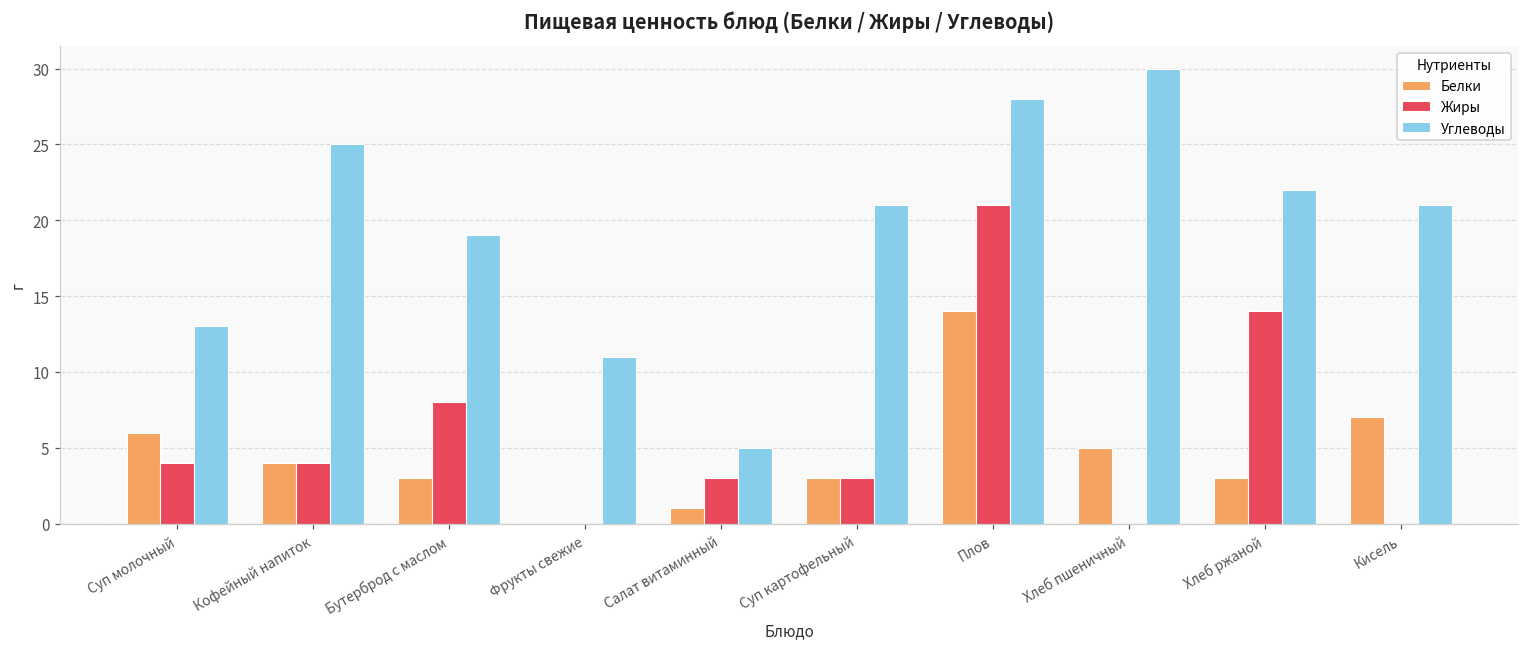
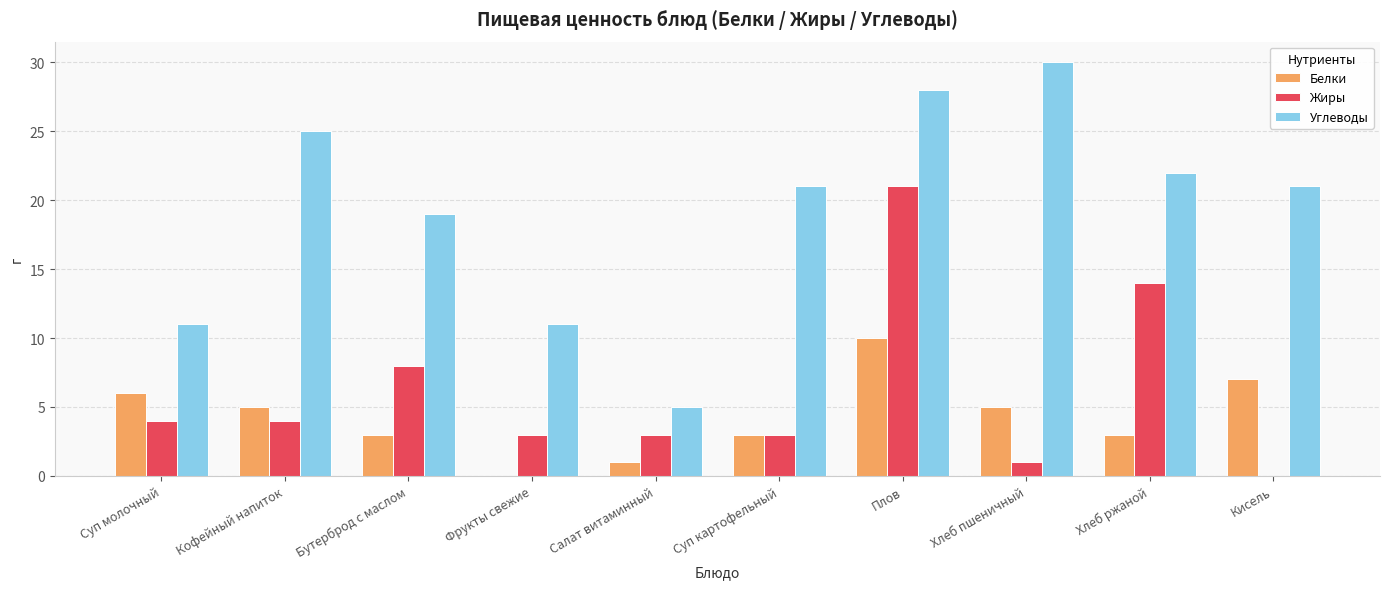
Углеводы, Суп молочный: 13 -> 11
Белки, Кофейный напиток: 4 -> 5
Жиры, Фрукты свежие: 0 -> 3
Белки, Плов: 14 -> 10
Жиры, Хлеб пшеничный: 0 -> 1
